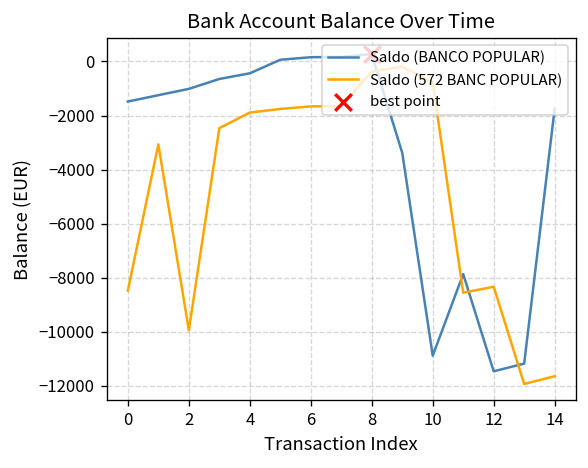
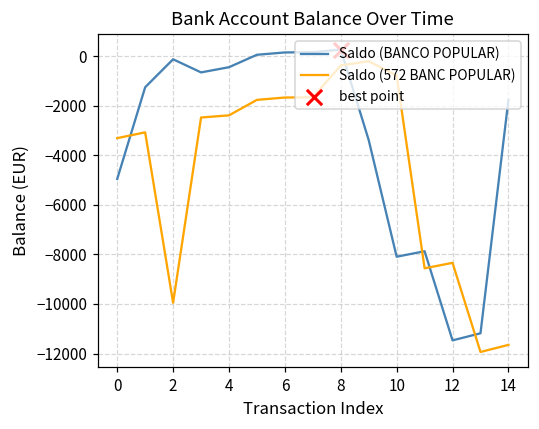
Saldo (BANCO POPULAR), 0: -1500 -> -5000
Saldo (572 BANC POPULAR), 0: -8500 -> -3300
Saldo (BANCO POPULAR), 2: -1000 -> -100
Saldo (572 BANC POPULAR), 4: -1900 -> -2400
Saldo (BANCO POPULAR), 10: -10900 -> -8100
